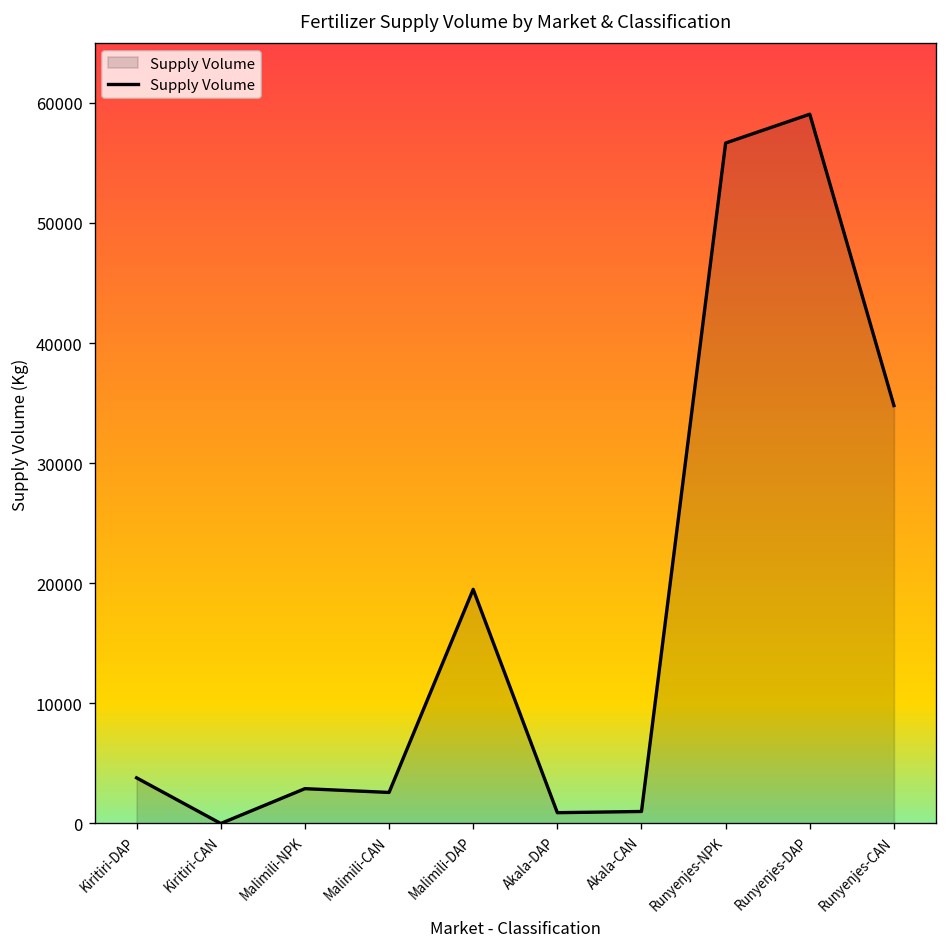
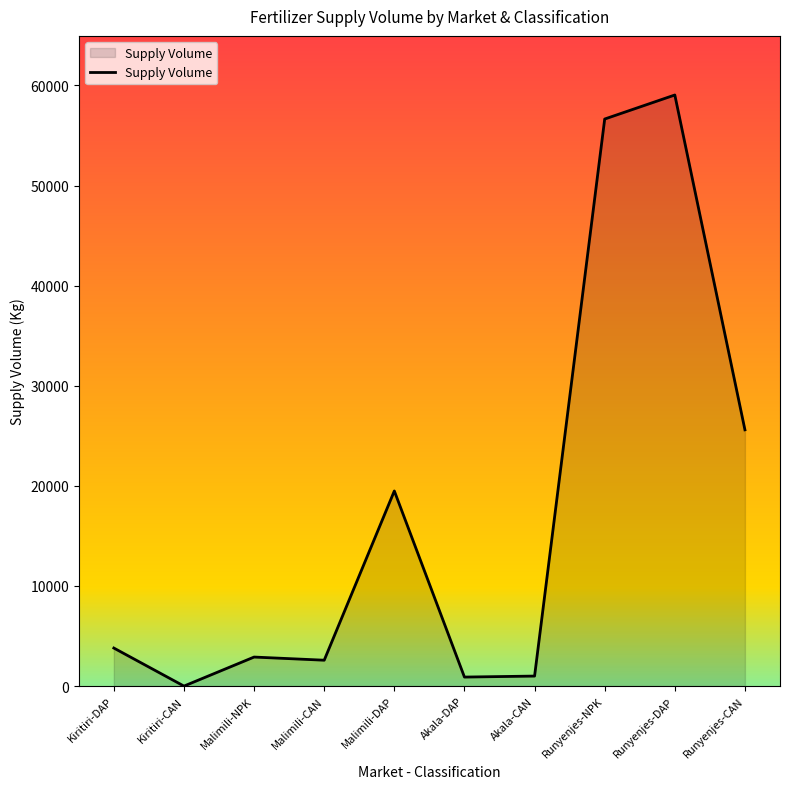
Runyenjes-CAN: 34800 -> 25600
